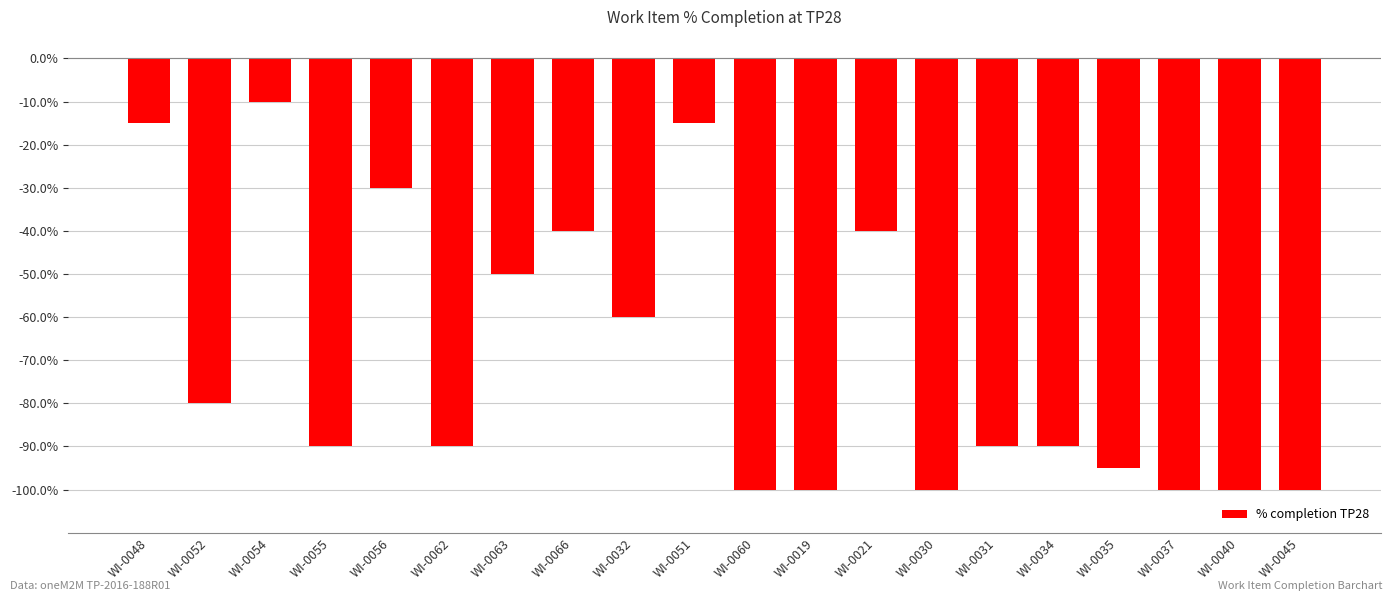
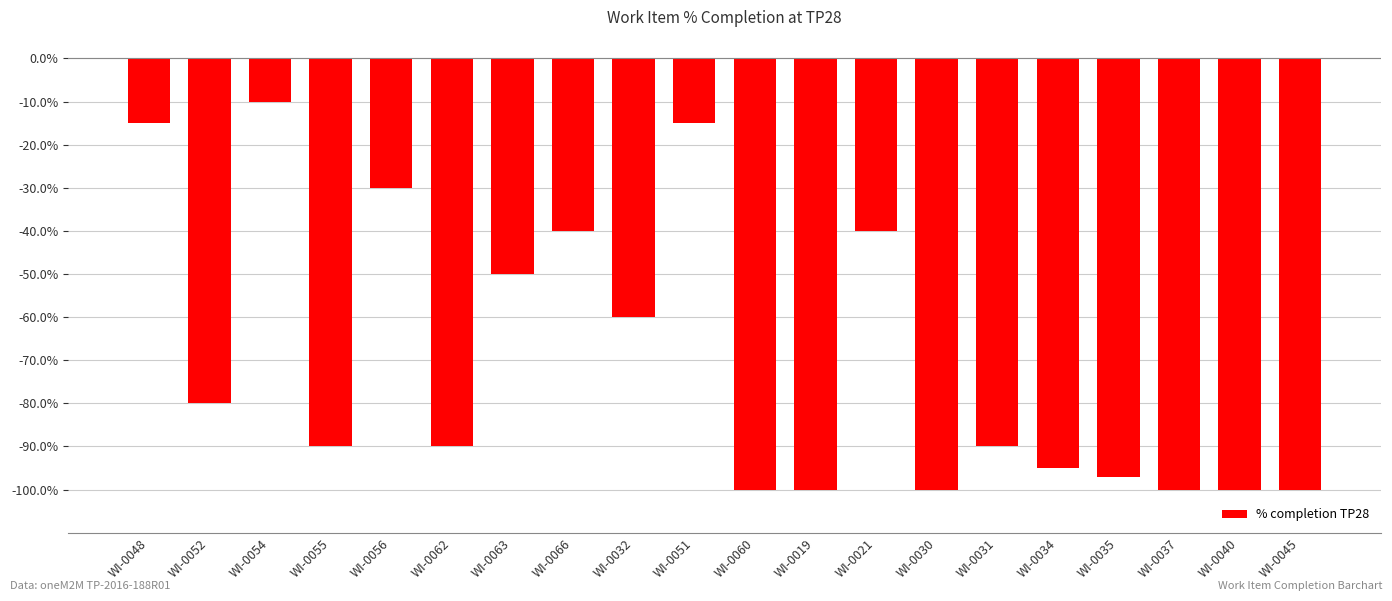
WI-0034: -90% -> -95%
WI-0035: -95% -> -97%
